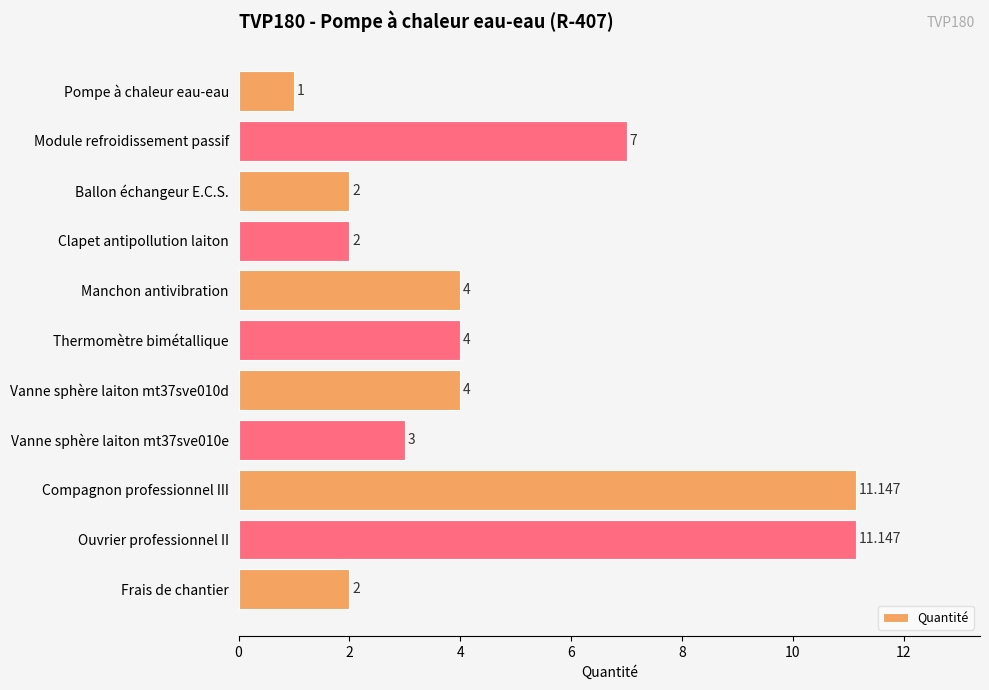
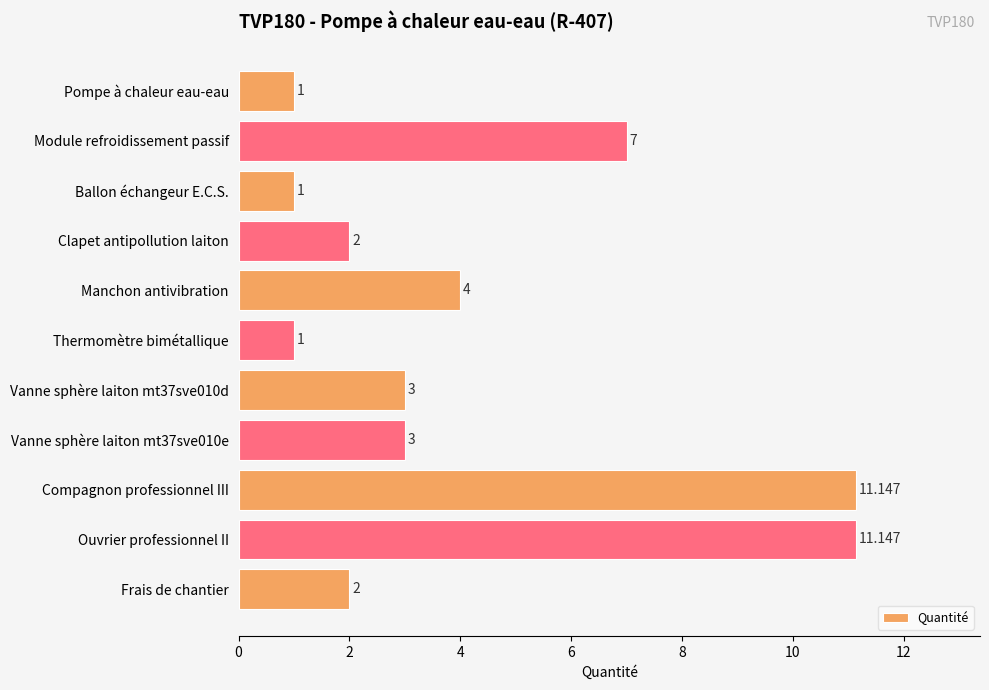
Ballon échangeur E.C.S.: 2 -> 1
Thermomètre bimétallique: 4 -> 1
Vanne sphère laiton mt37sve010d: 4 -> 3
